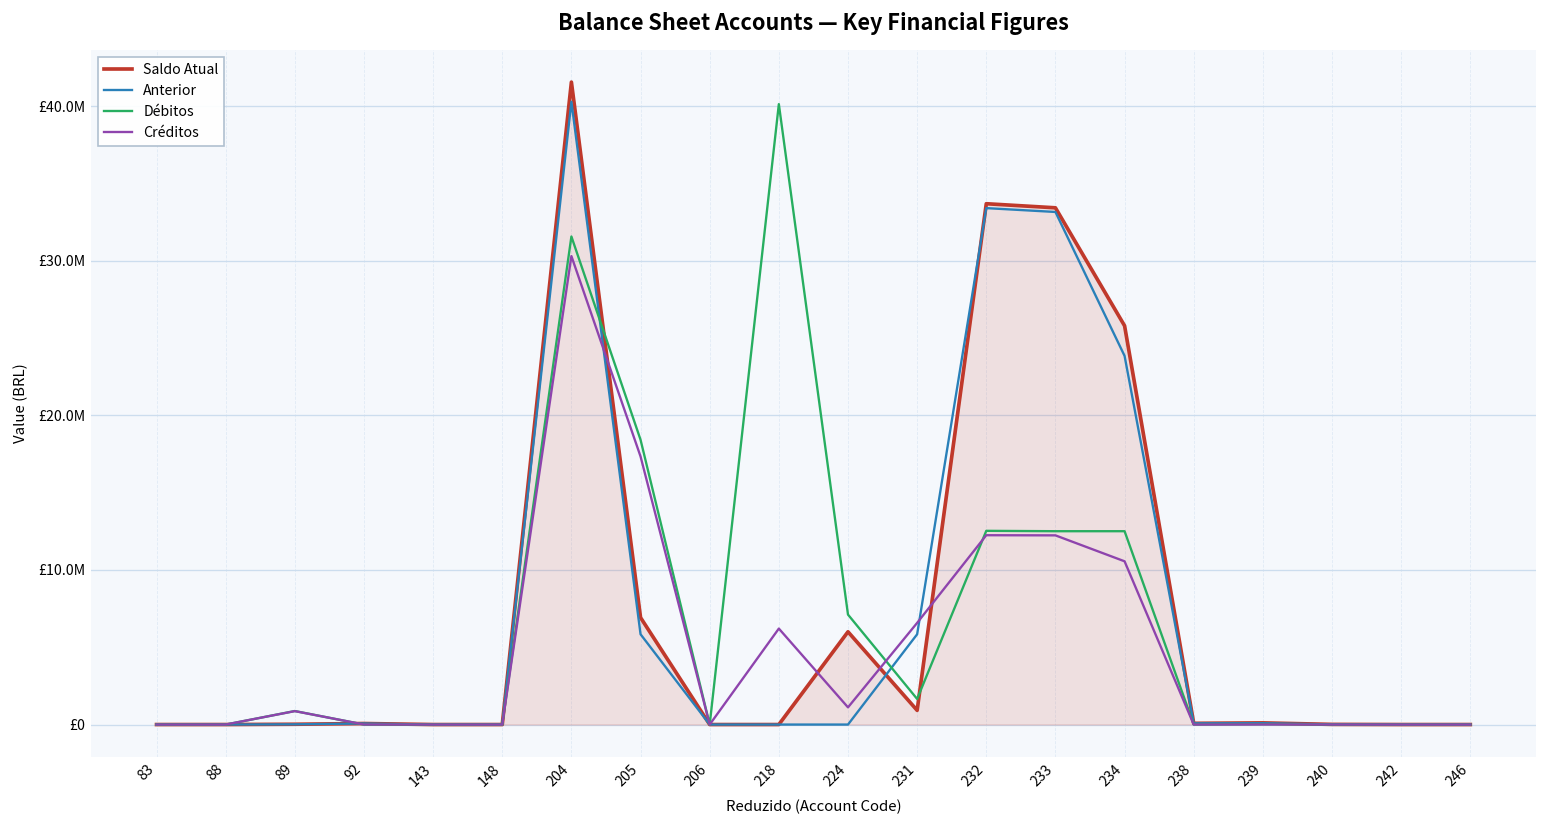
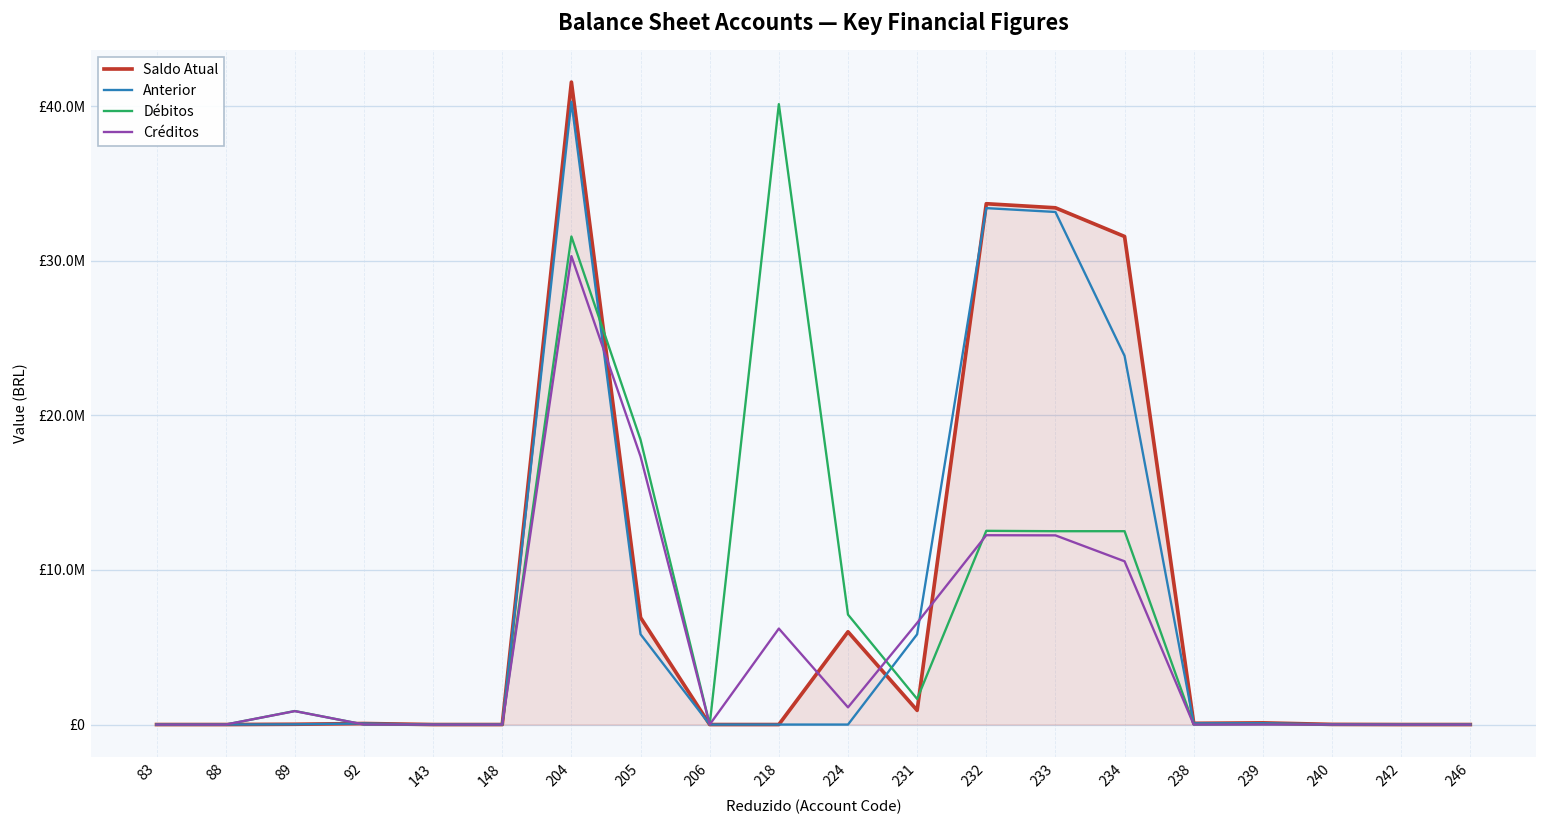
Saldo Atual, 234: £25800000 -> £31600000
